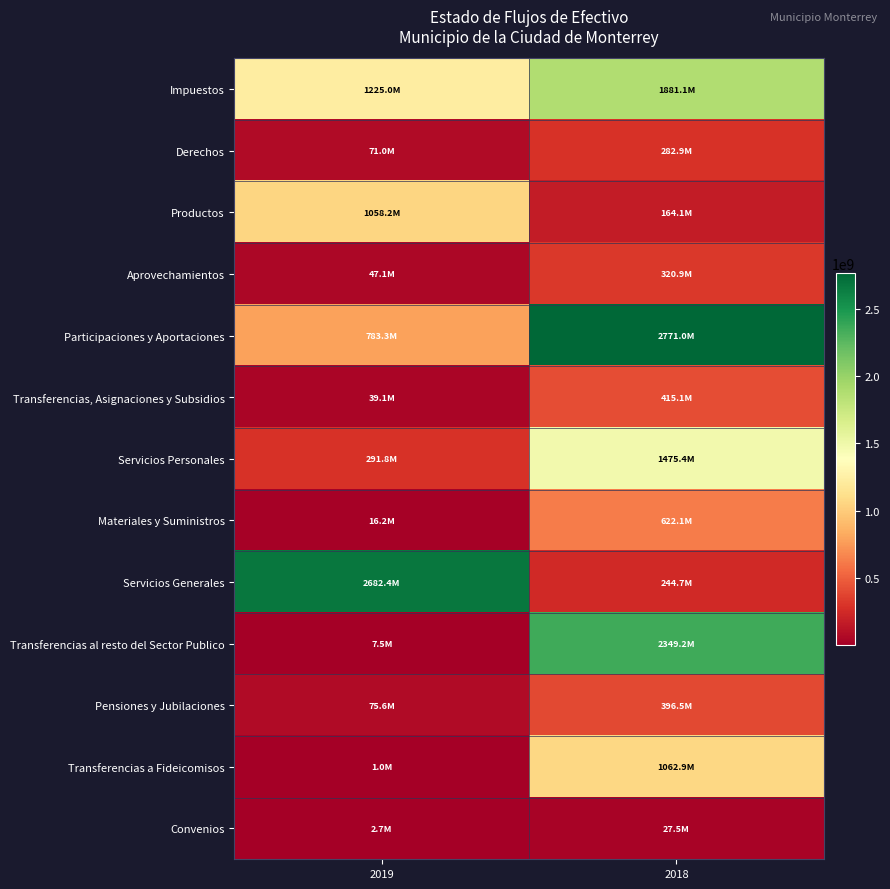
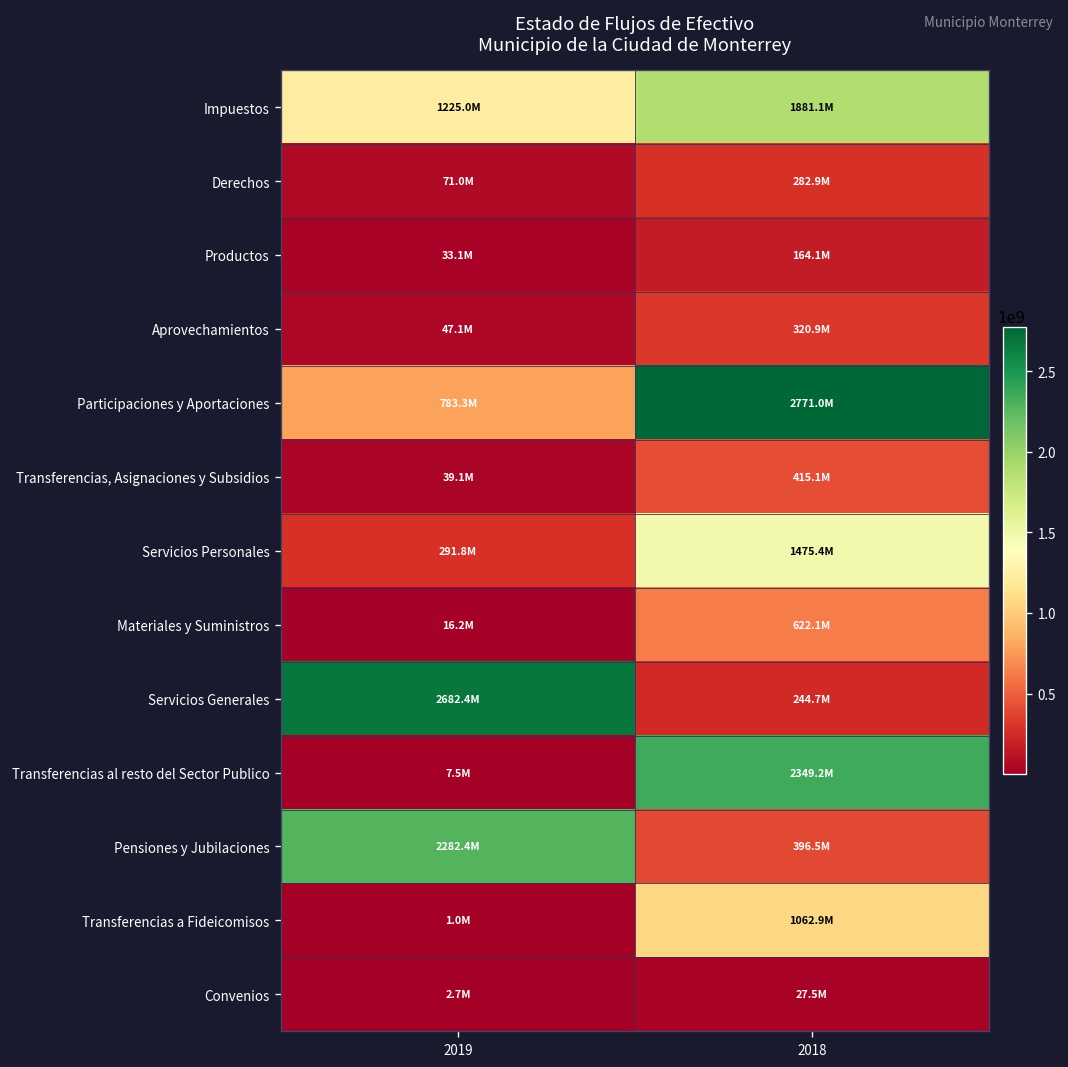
Productos, 2019: 1058.2M -> 33.1M
Pensiones y Jubilaciones, 2019: 75.6M -> 2282.4M
